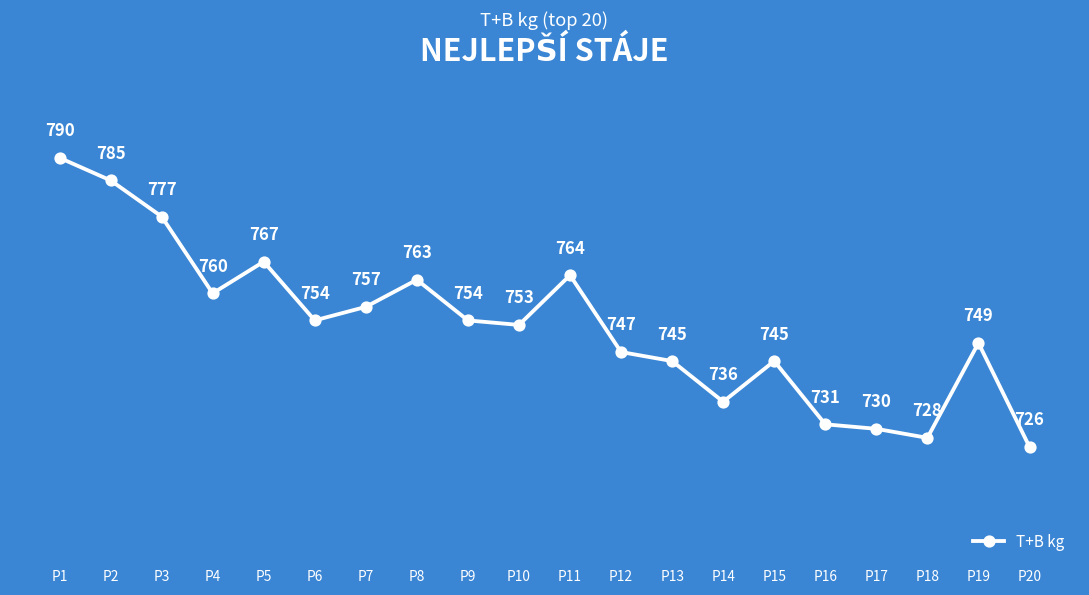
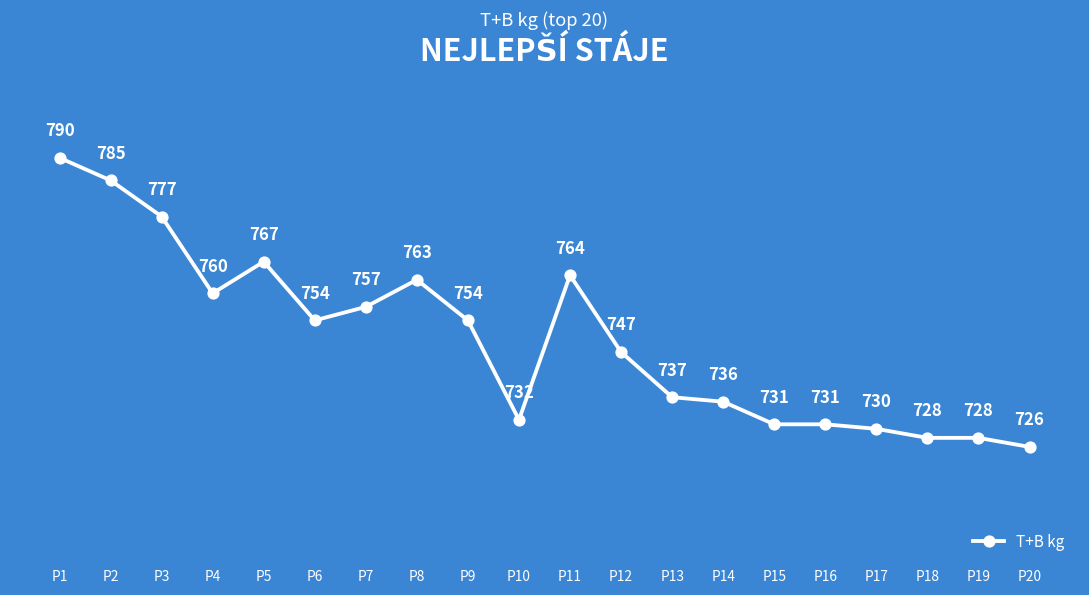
P10: 753 -> 732
P13: 745 -> 737
P15: 745 -> 731
P19: 749 -> 728
